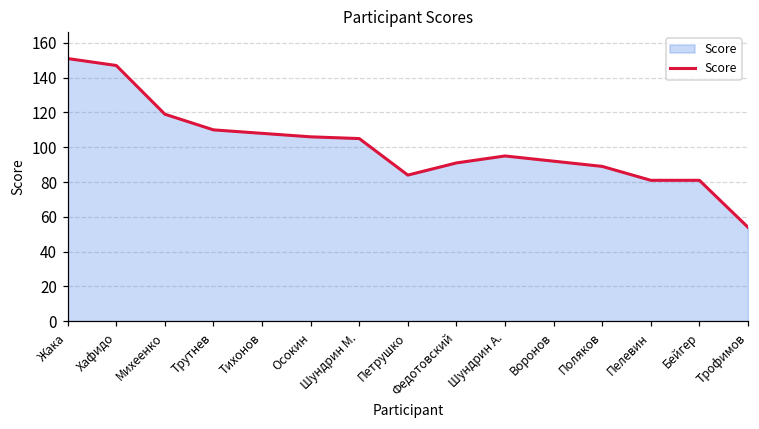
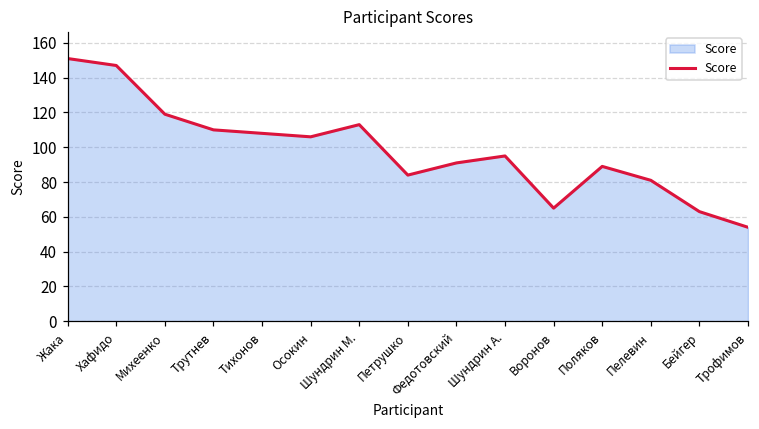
Шундрин М.: 105 -> 113
Воронов: 92 -> 65
Бейгер: 81 -> 63
